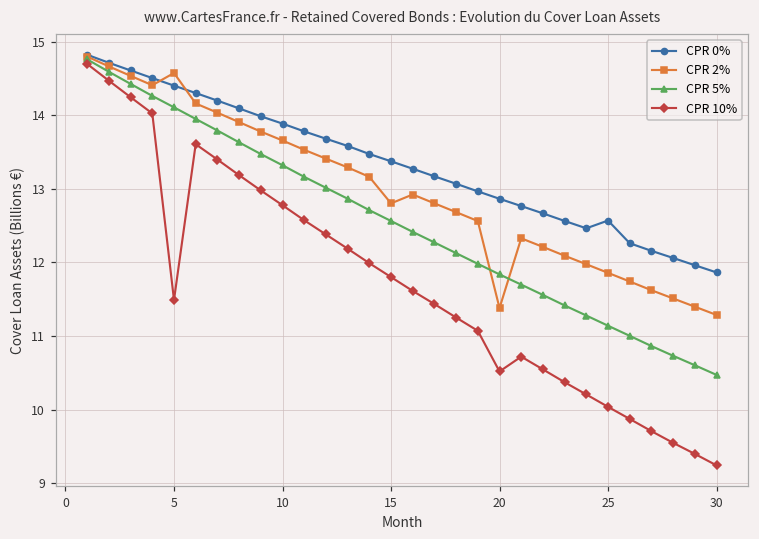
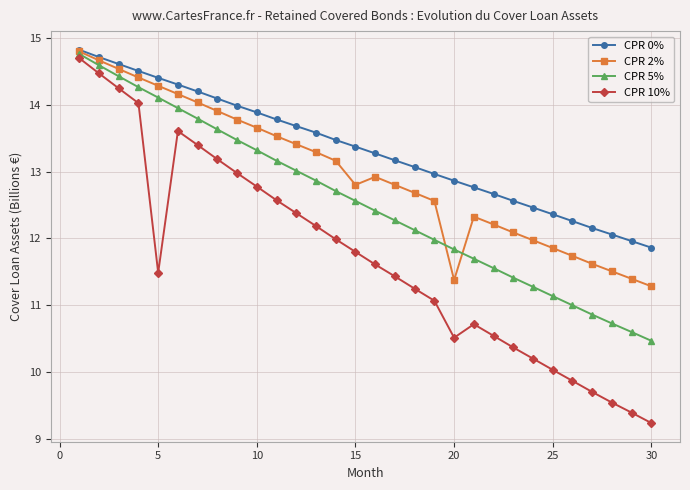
CPR 2%, 5: 14.6 -> 14.3
CPR 0%, 25: 12.6 -> 12.4
